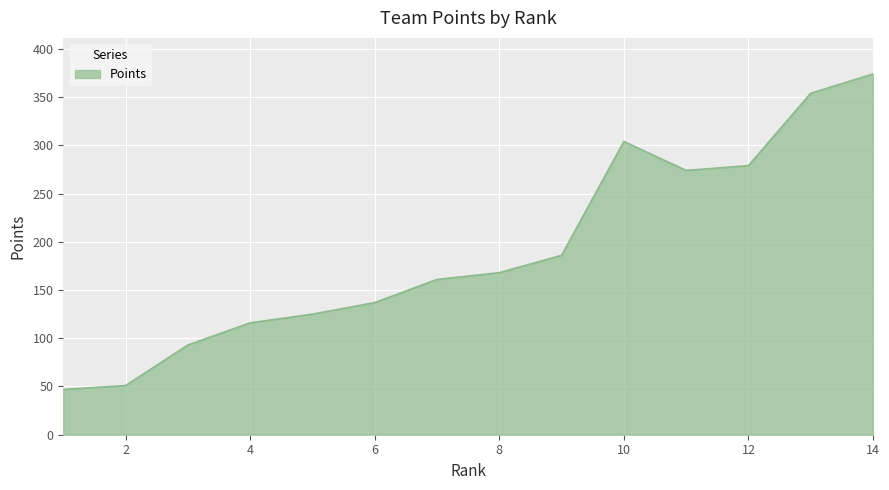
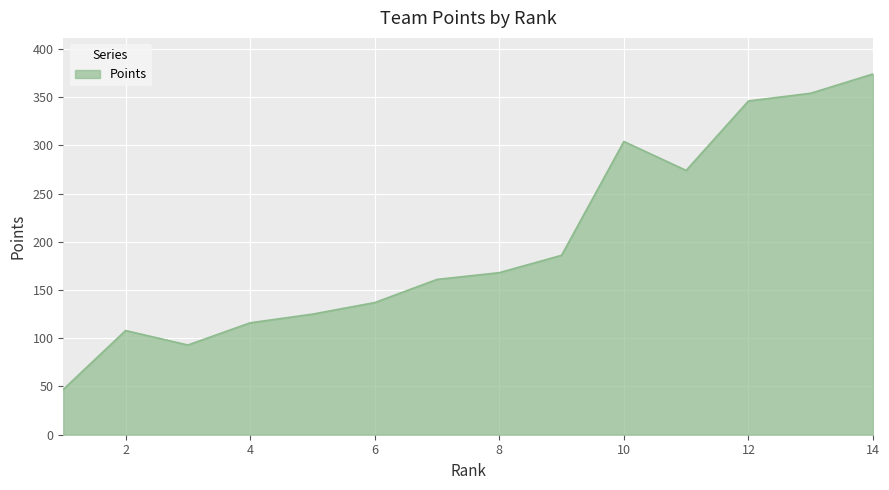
2: 50 -> 110
12: 280 -> 350
